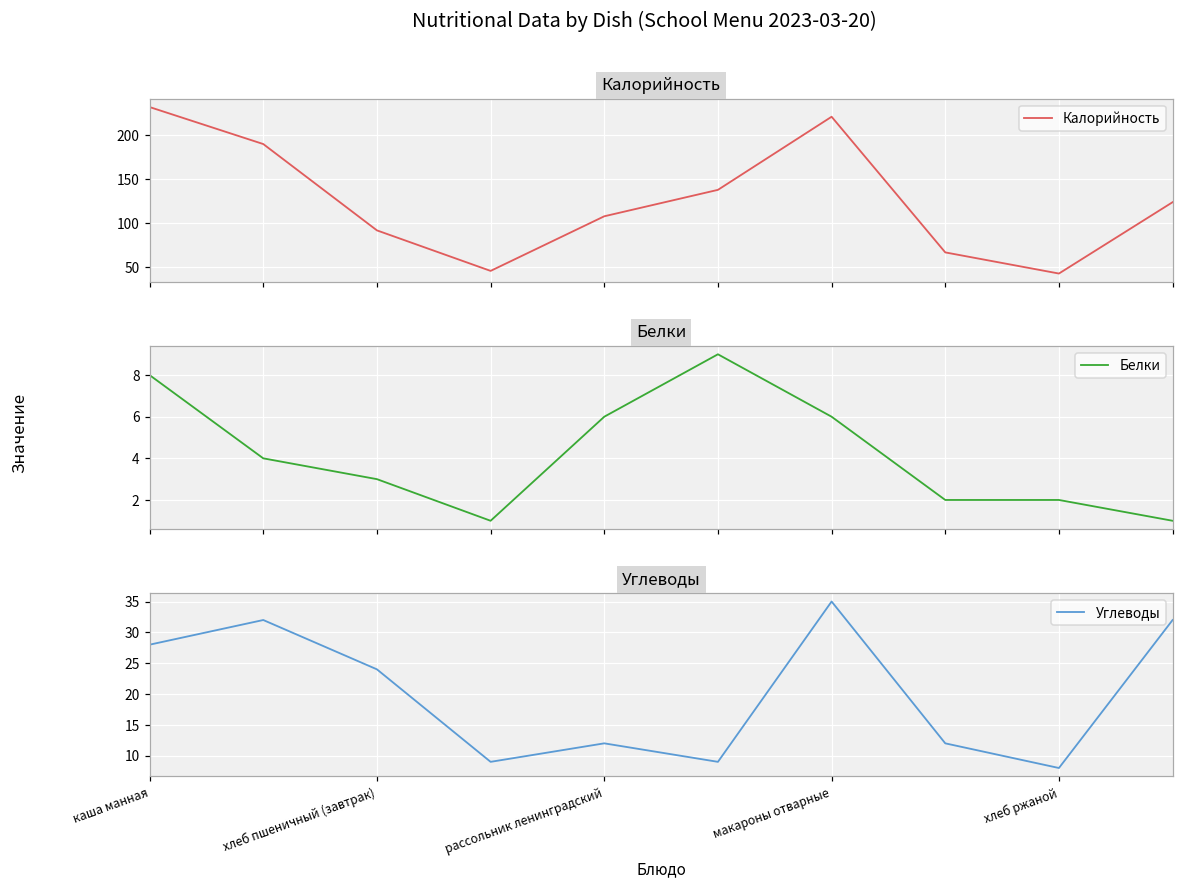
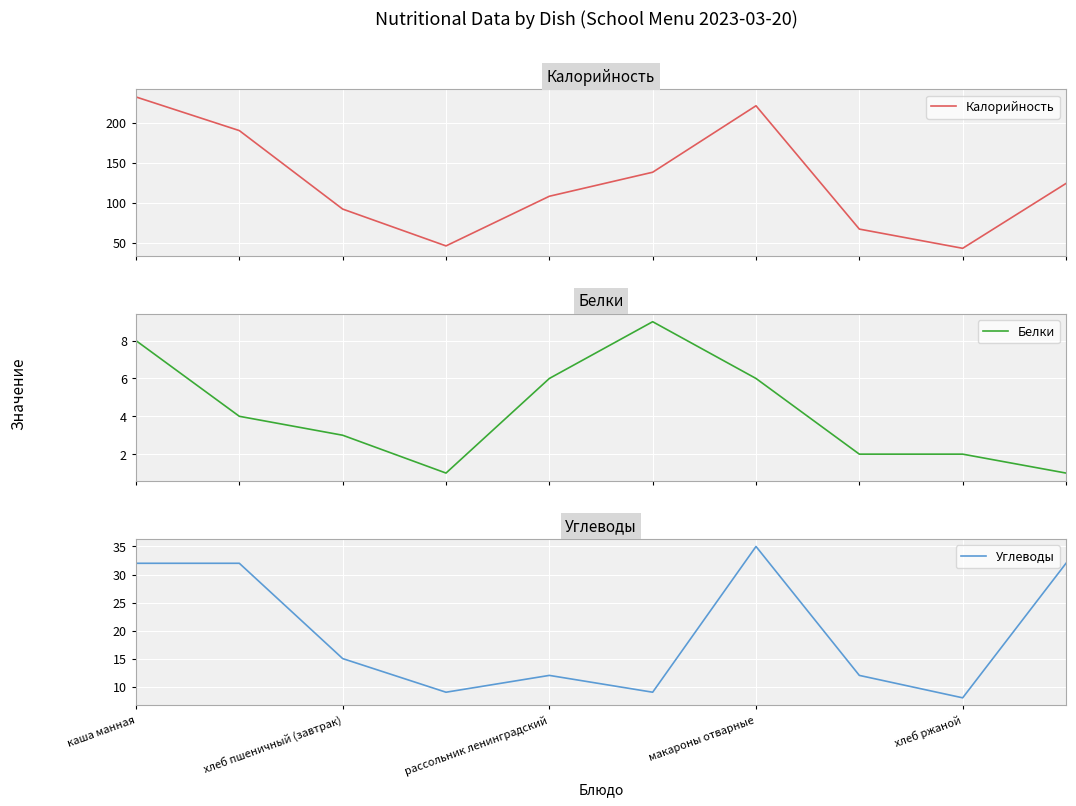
Углеводы, каша манная: 28 -> 32
Углеводы, хлеб пшеничный (завтрак): 24 -> 15
